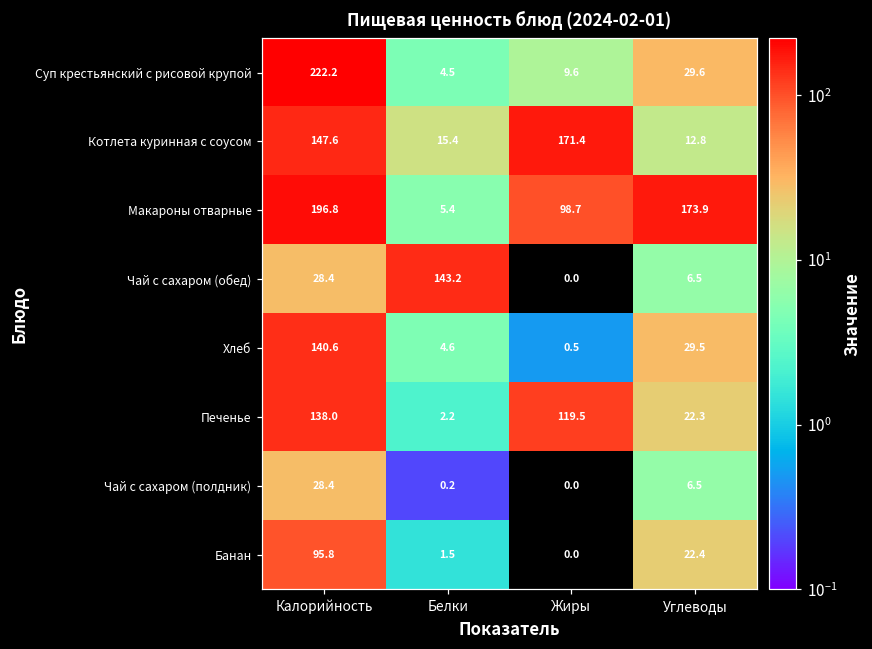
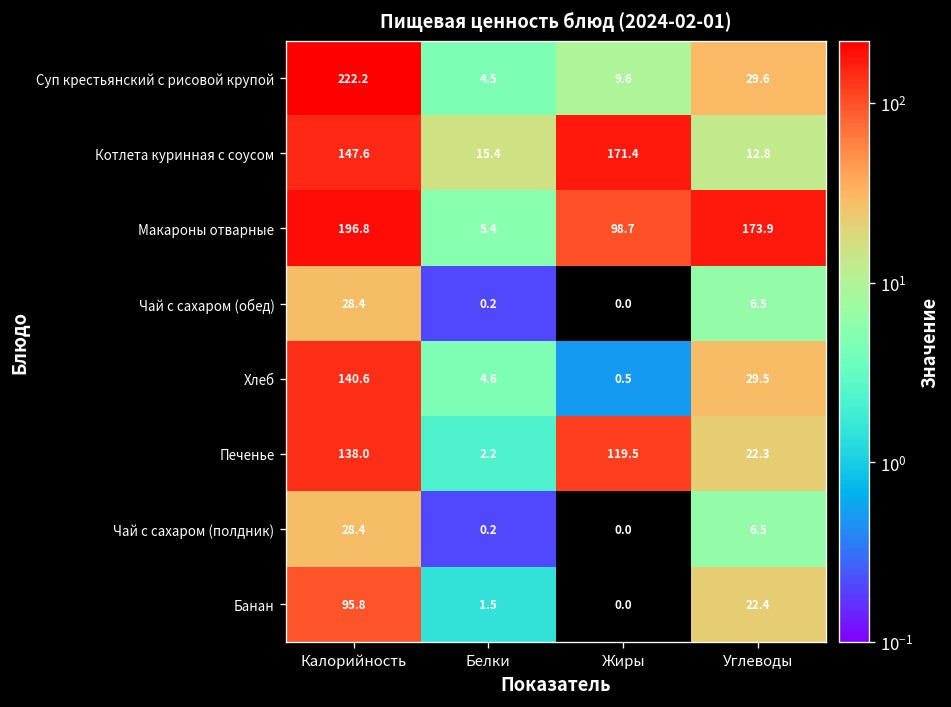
Чай с сахаром (обед), Белки: 143.2 -> 0.2
